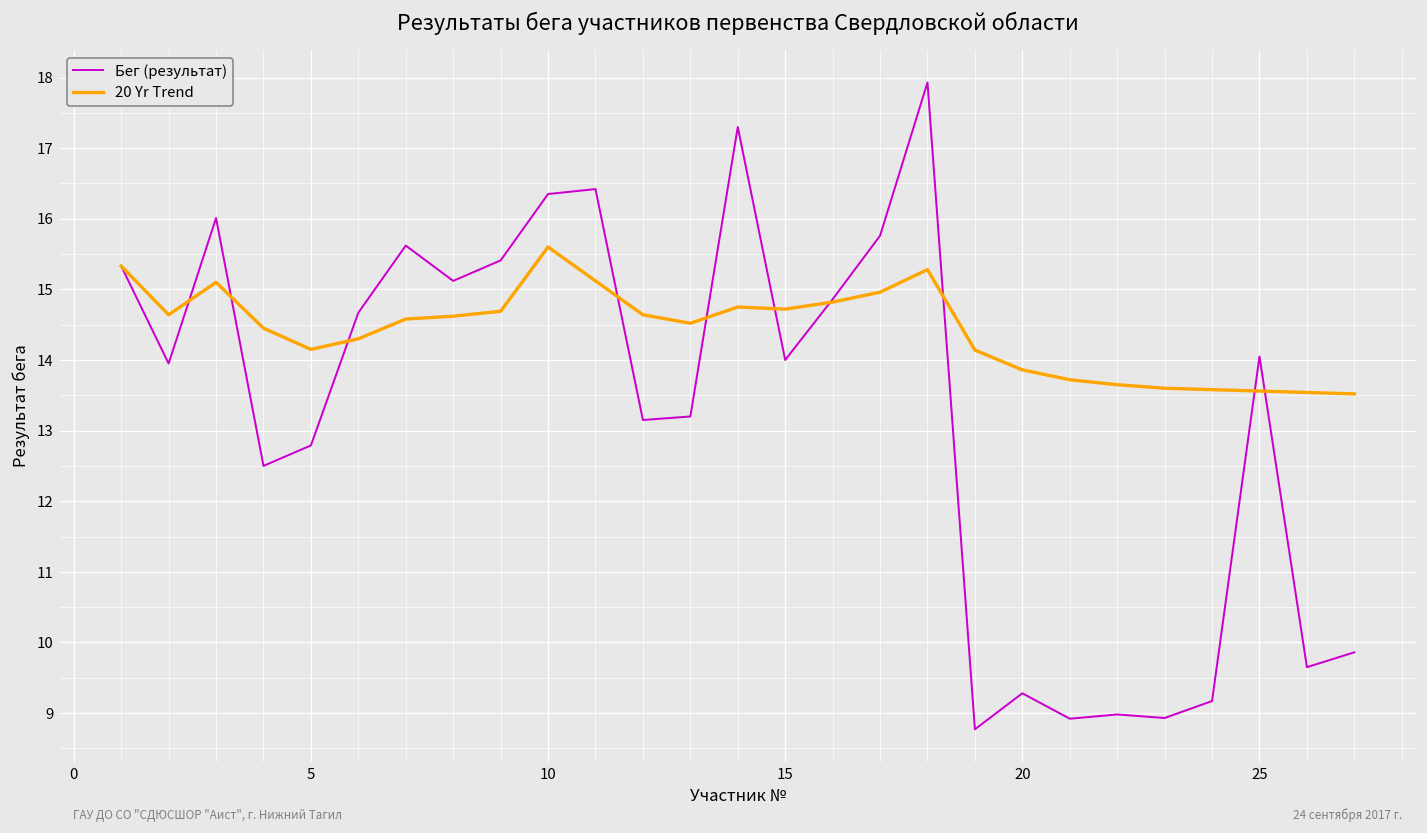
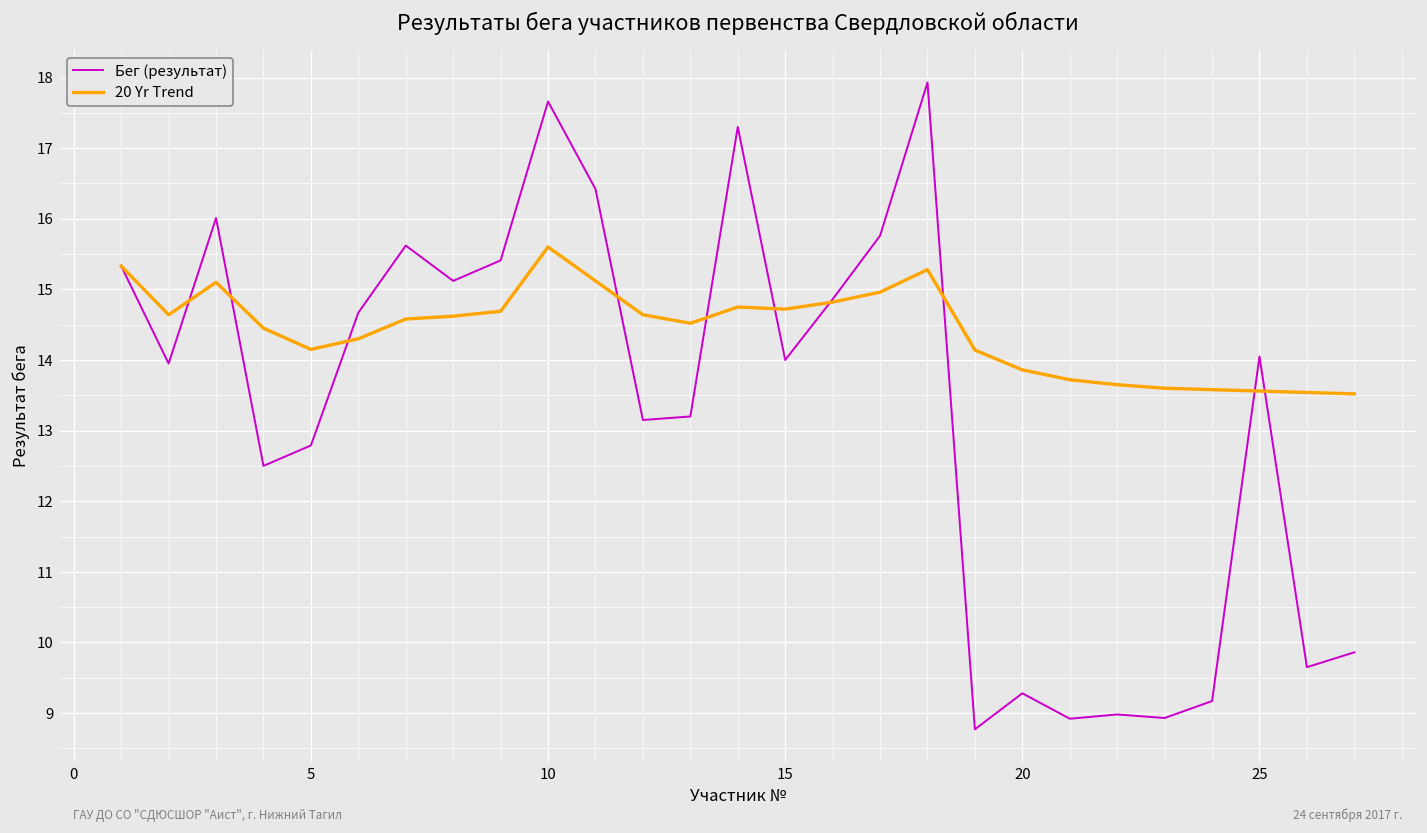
Бег (результат), 10: 16.4 -> 17.7
